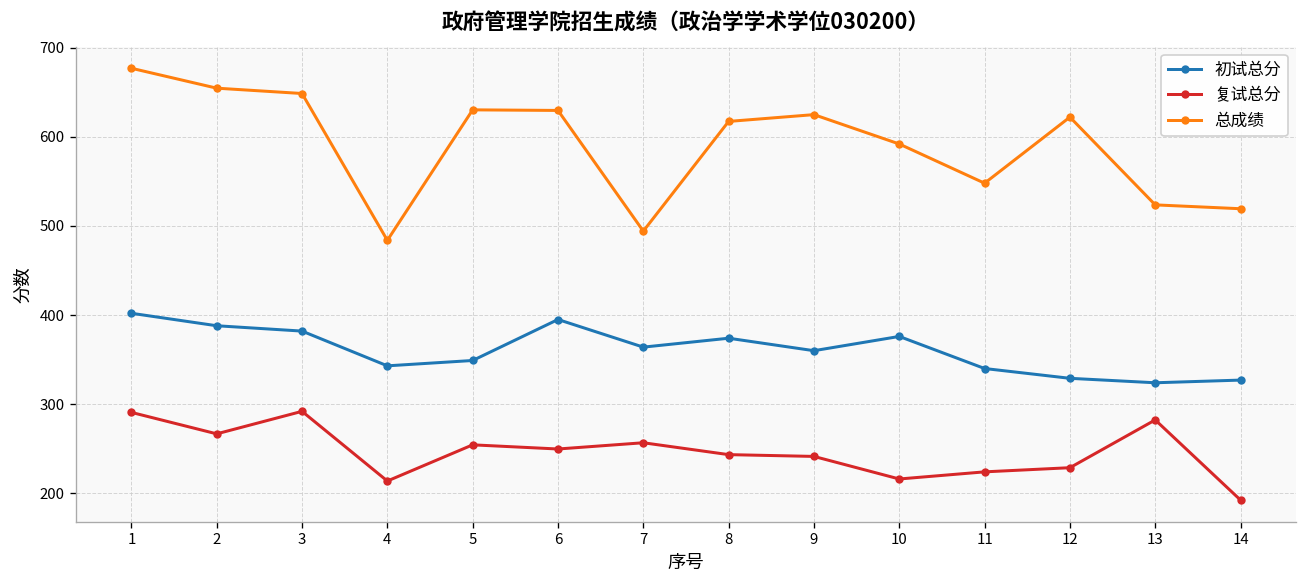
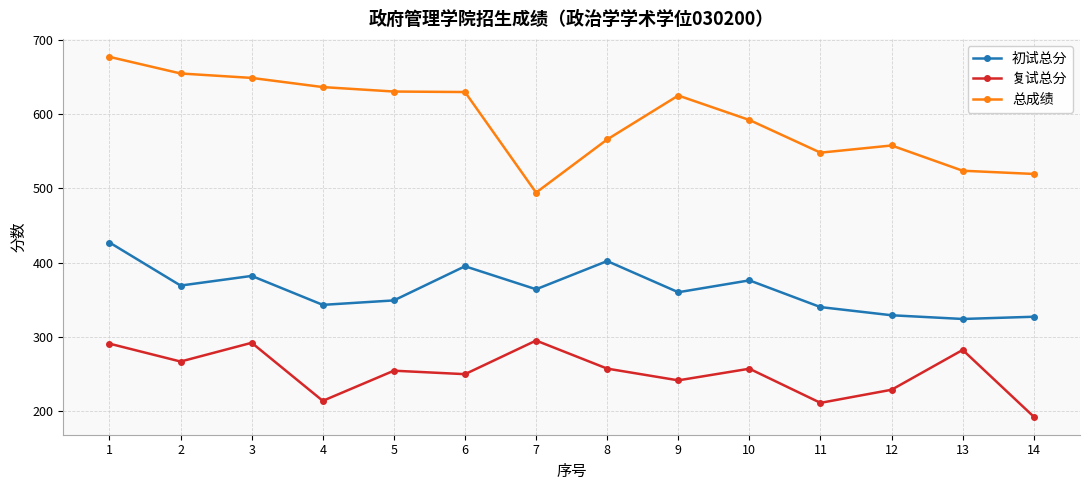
初试总分, 1: 400 -> 430
初试总分, 2: 390 -> 370
总成绩, 4: 480 -> 640
复试总分, 7: 260 -> 290
初试总分, 8: 370 -> 400
复试总分, 8: 240 -> 260
总成绩, 8: 620 -> 570
复试总分, 10: 220 -> 260
复试总分, 11: 220 -> 210
总成绩, 12: 620 -> 560
